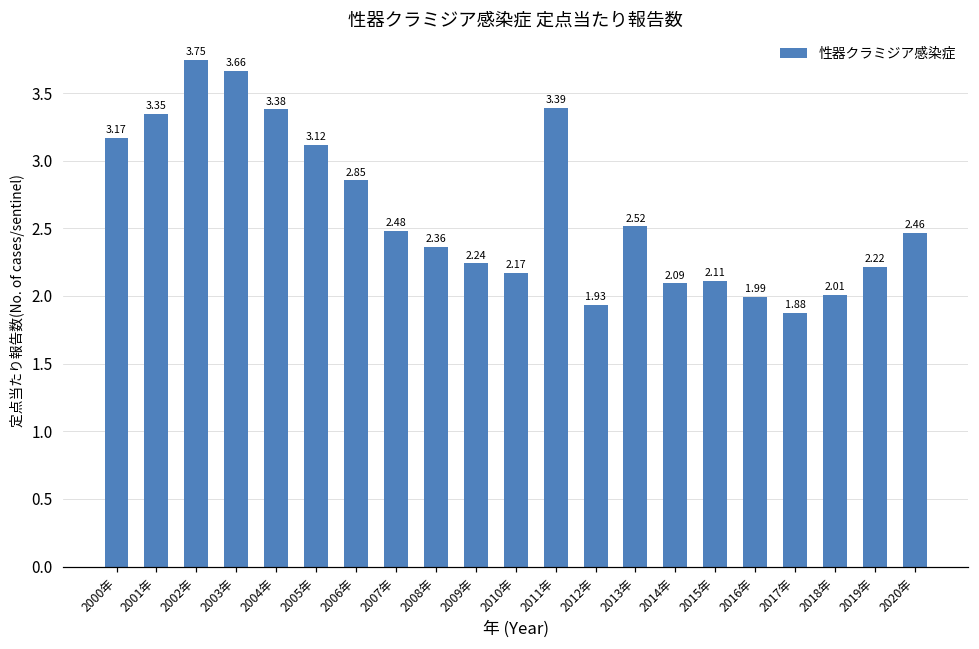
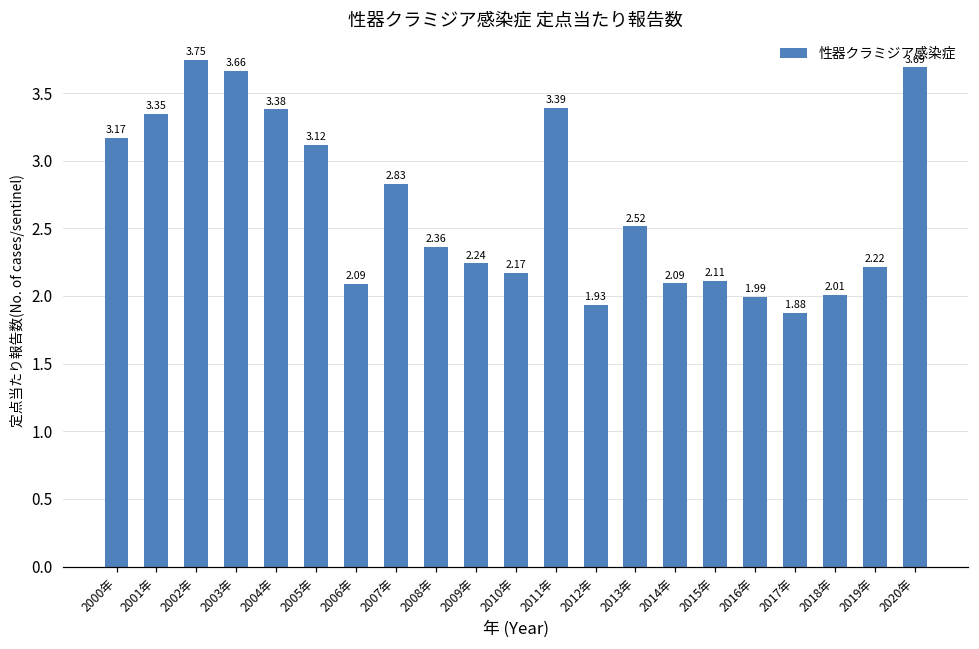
2006年: 2.85 -> 2.09
2007年: 2.48 -> 2.83
2020年: 2.46 -> 3.69
